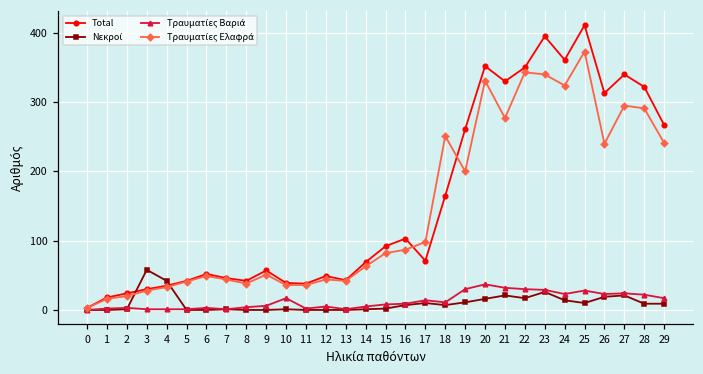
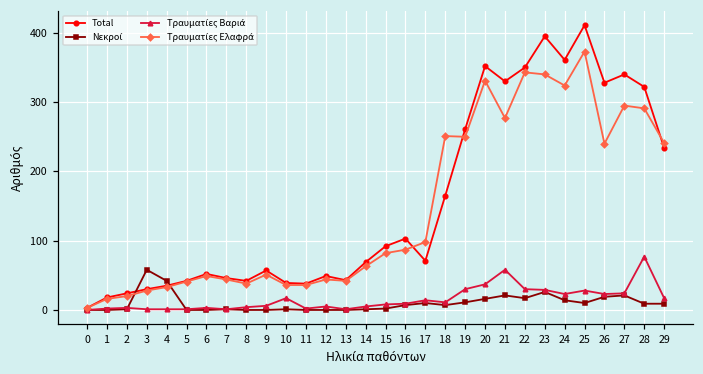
Τραυματίες Ελαφρά, 19: 200 -> 250
Τραυματίες Βαριά, 21: 30 -> 60
Total, 26: 310 -> 330
Τραυματίες Βαριά, 28: 20 -> 80
Total, 29: 270 -> 230
